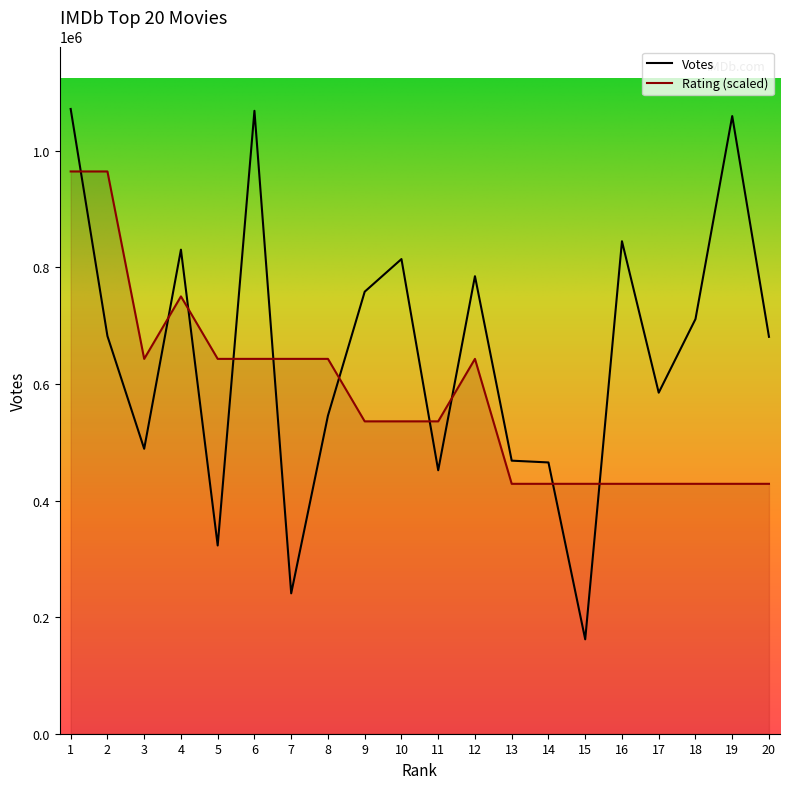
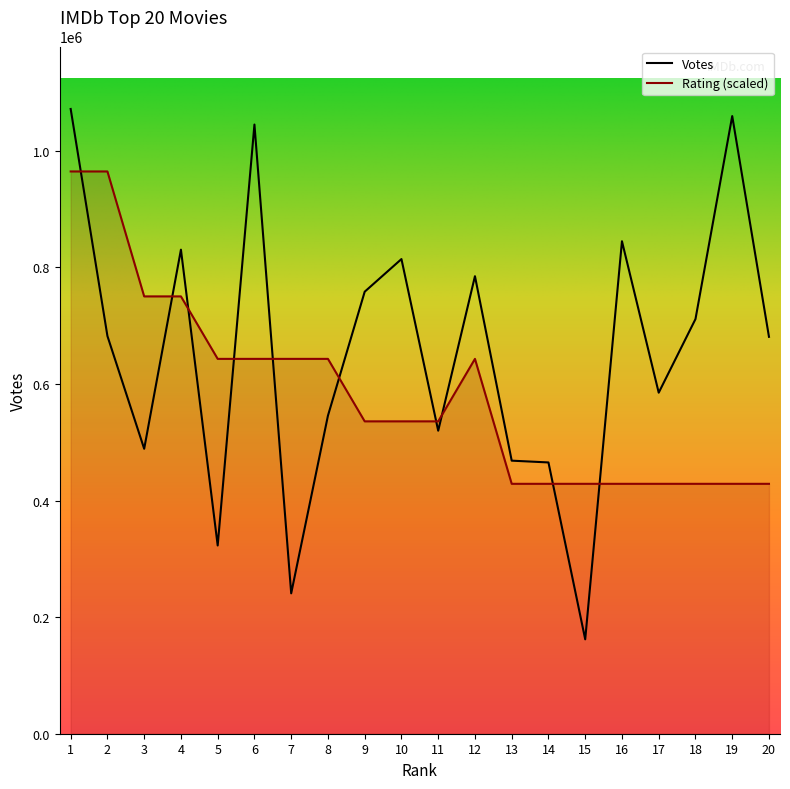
Rating (scaled), 3: 640000 -> 750000
Votes, 6: 1070000 -> 1050000
Votes, 11: 450000 -> 520000
